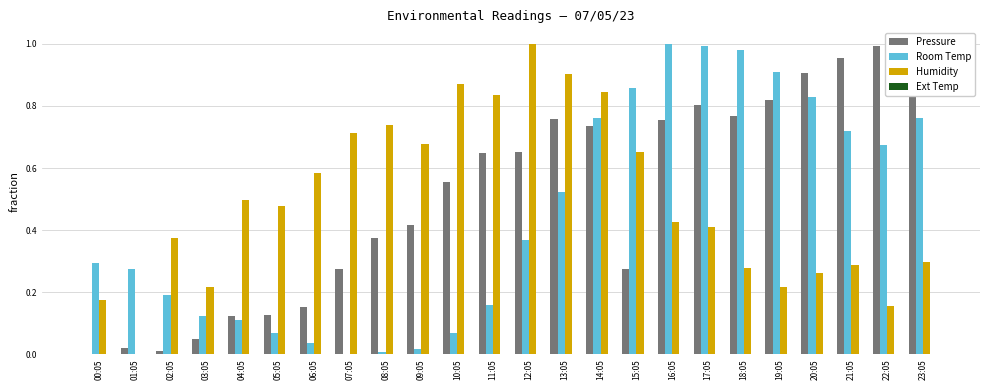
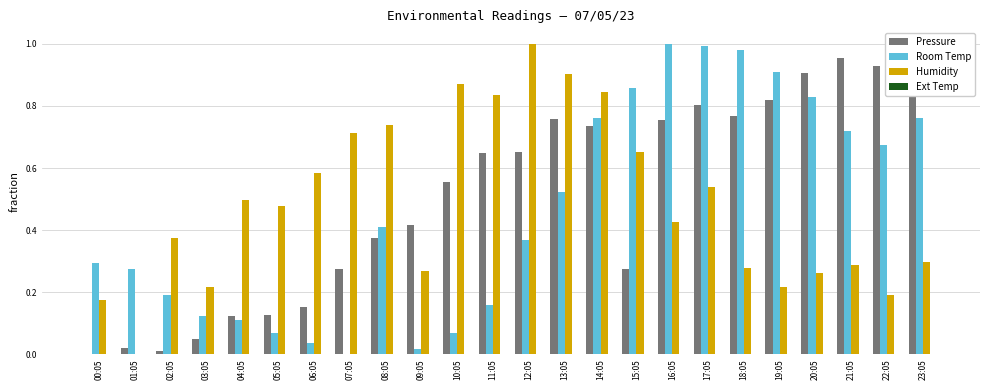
Room Temp, 08:05: 0.01 -> 0.41
Humidity, 09:05: 0.68 -> 0.27
Humidity, 17:05: 0.41 -> 0.54
Pressure, 22:05: 0.99 -> 0.93
Humidity, 22:05: 0.16 -> 0.19
